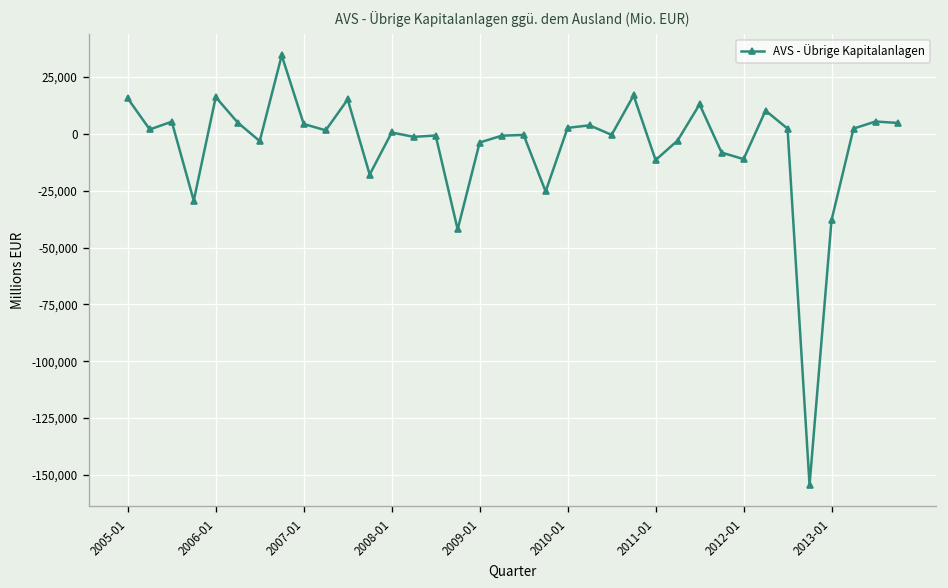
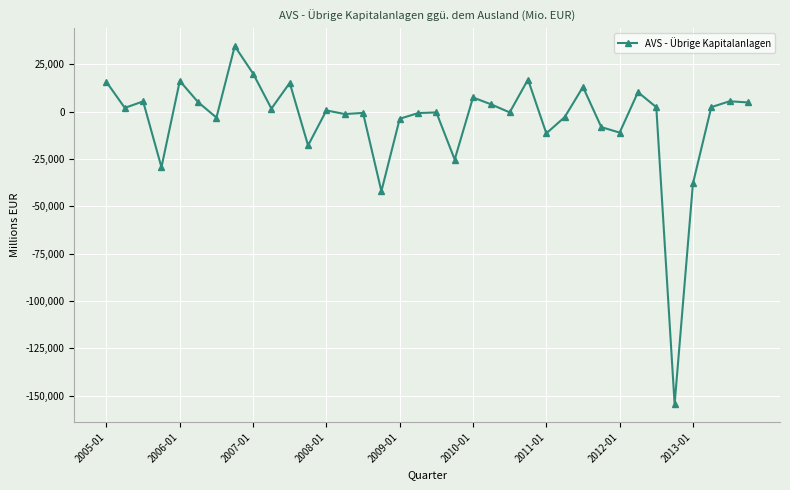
2007-01: 4,000 -> 20,000
2010-01: 3,000 -> 7,000
